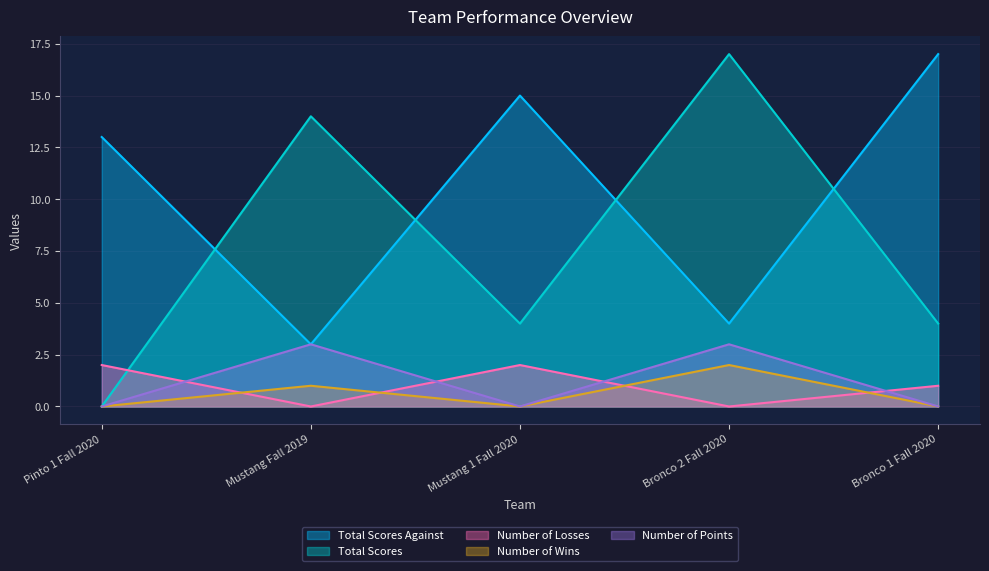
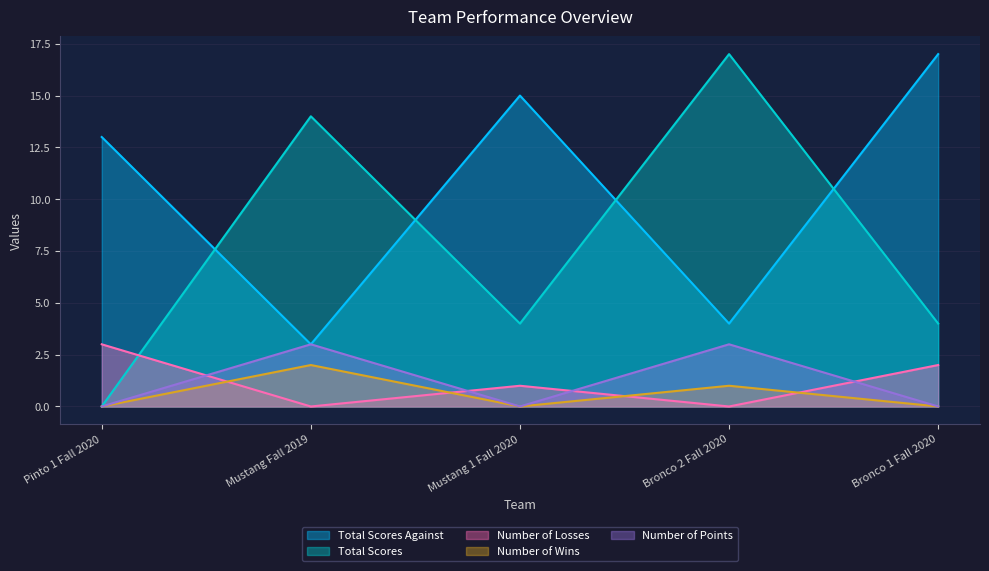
Number of Losses, Pinto 1 Fall 2020: 2 -> 3
Number of Wins, Mustang Fall 2019: 1 -> 2
Number of Losses, Mustang 1 Fall 2020: 2 -> 1
Number of Wins, Bronco 2 Fall 2020: 2 -> 1
Number of Losses, Bronco 1 Fall 2020: 1 -> 2
